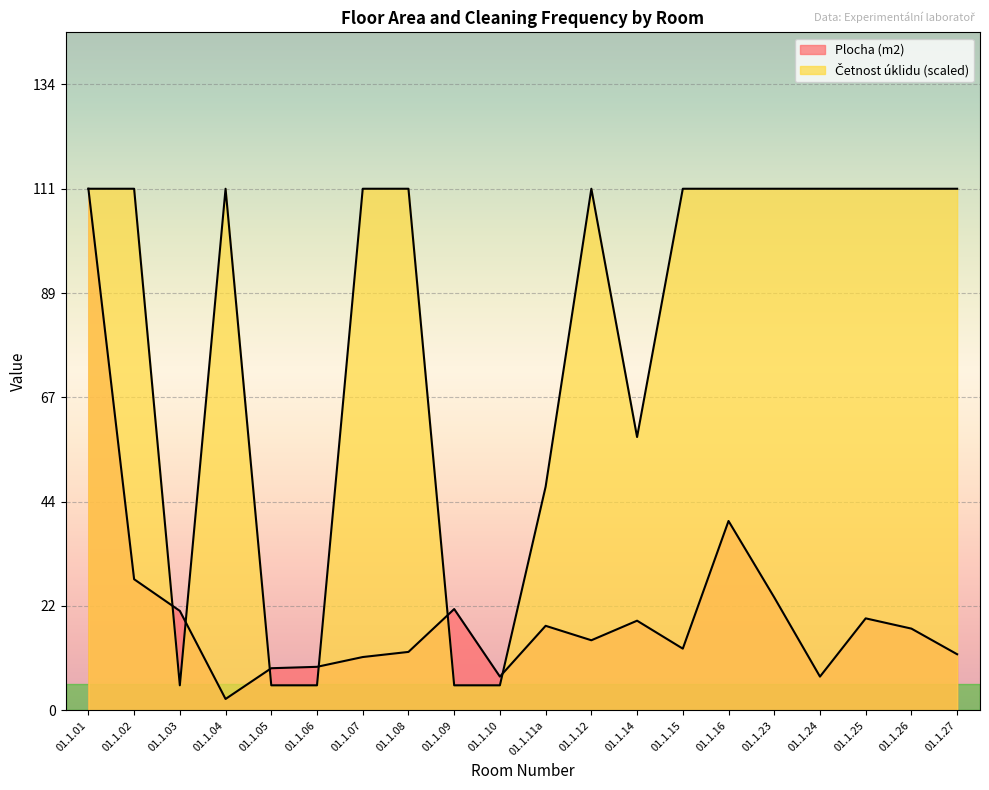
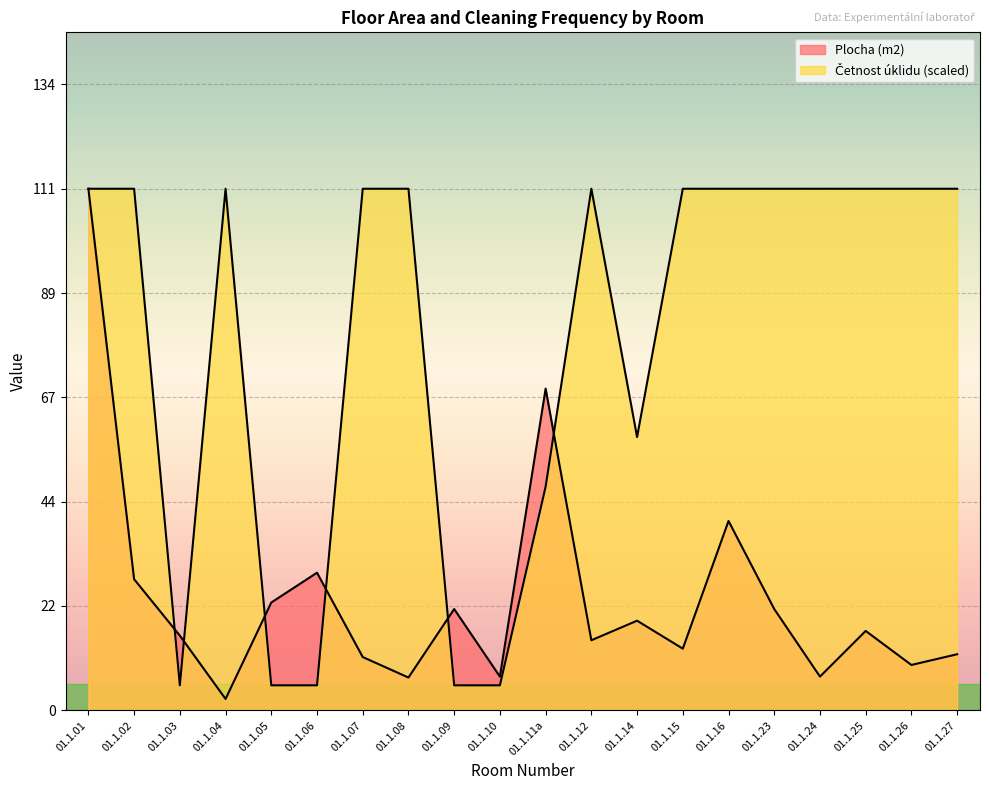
Plocha (m2), 01.1.03: 21 -> 16
Plocha (m2), 01.1.05: 9 -> 23
Plocha (m2), 01.1.06: 9 -> 30
Plocha (m2), 01.1.08: 13 -> 7
Plocha (m2), 01.1.11a: 18 -> 69
Plocha (m2), 01.1.23: 24 -> 22
Plocha (m2), 01.1.25: 20 -> 17
Plocha (m2), 01.1.26: 18 -> 10
